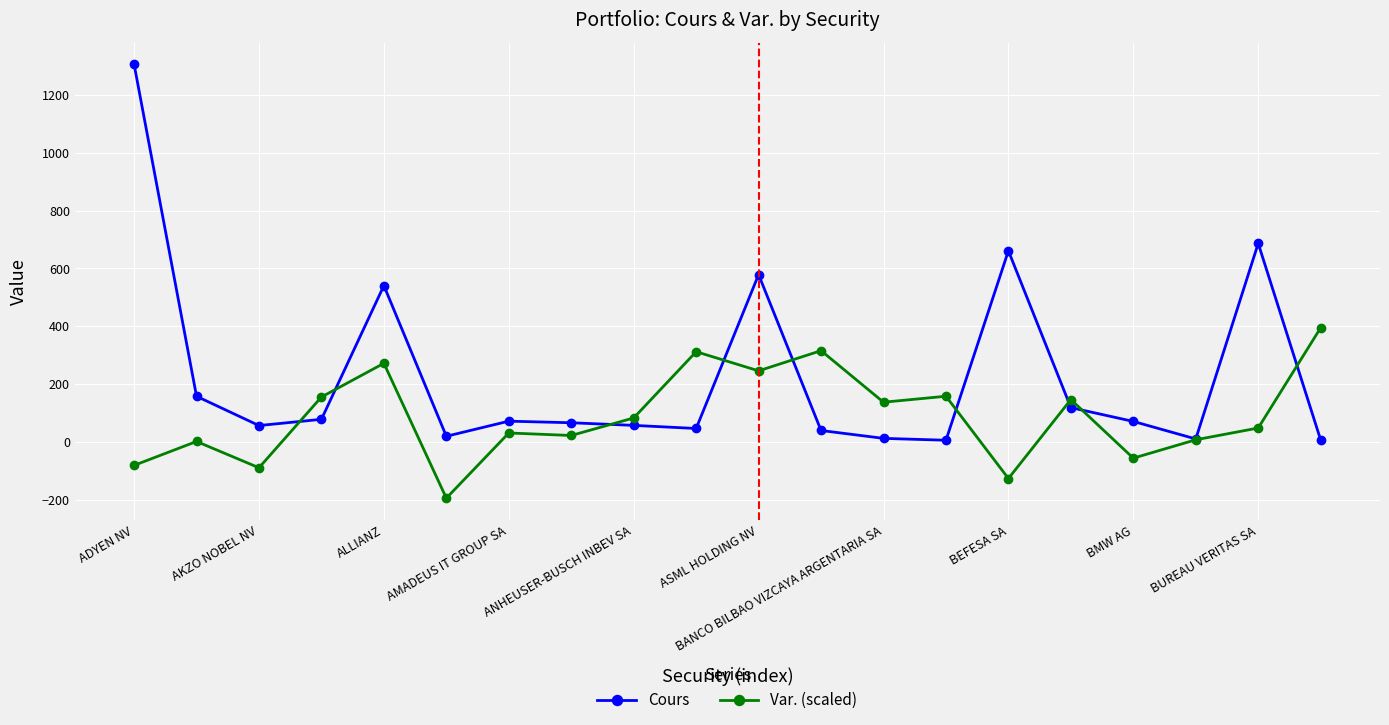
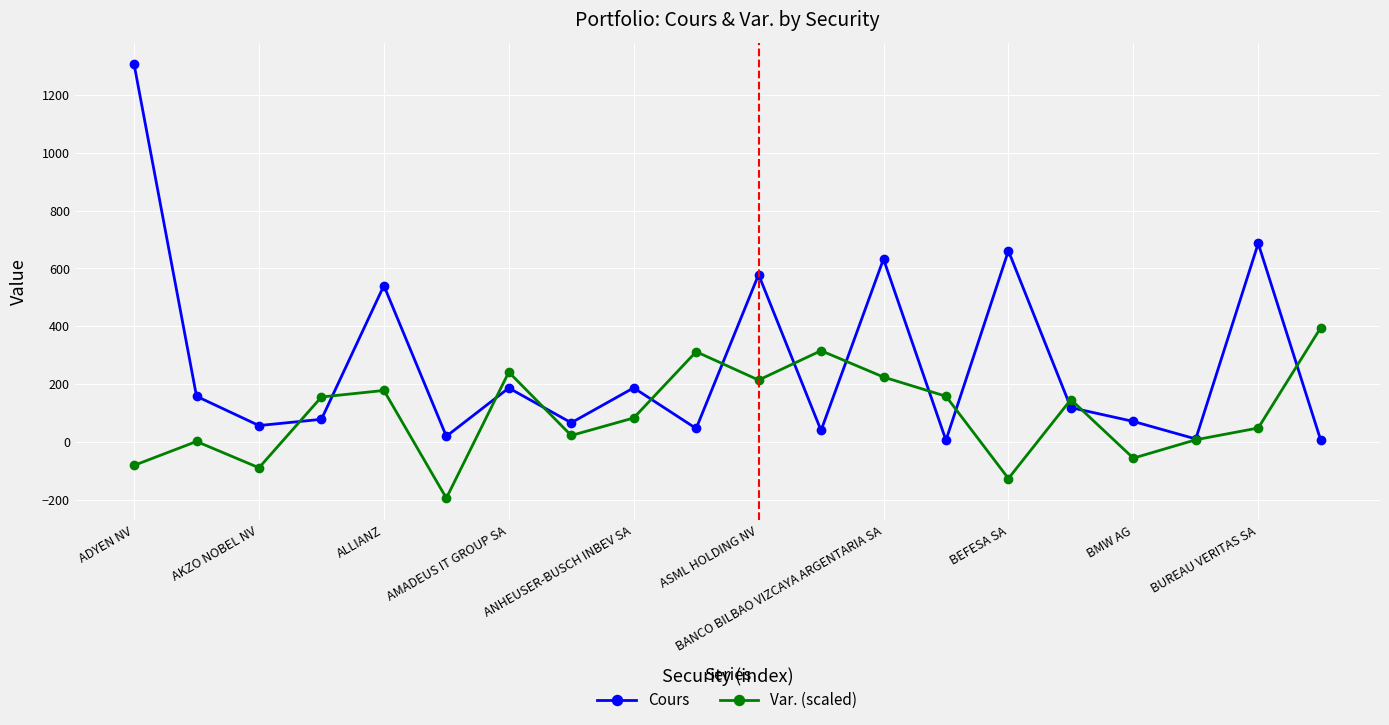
Var. (scaled), ALLIANZ: 270 -> 180
Cours, AMADEUS IT GROUP SA: 70 -> 190
Var. (scaled), AMADEUS IT GROUP SA: 30 -> 240
Cours, ANHEUSER-BUSCH INBEV SA: 60 -> 190
Var. (scaled), ASML HOLDING NV: 250 -> 210
Cours, BANCO BILBAO VIZCAYA ARGENTARIA SA: 10 -> 630
Var. (scaled), BANCO BILBAO VIZCAYA ARGENTARIA SA: 140 -> 220
